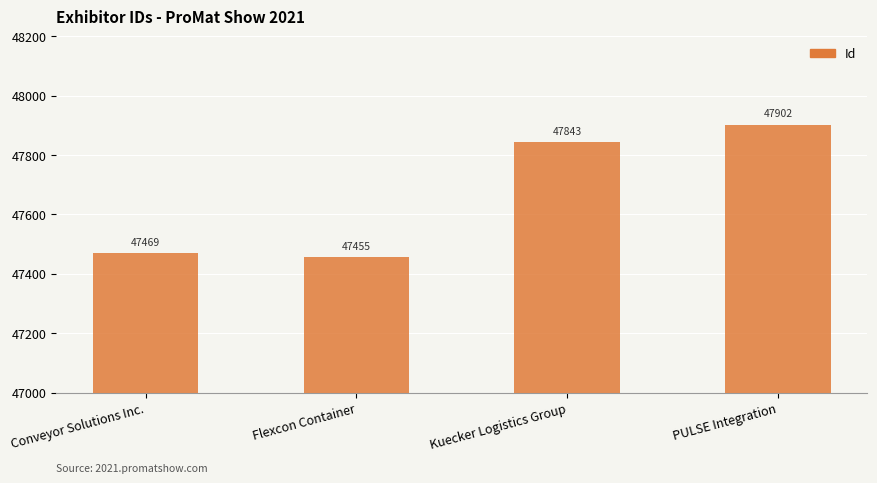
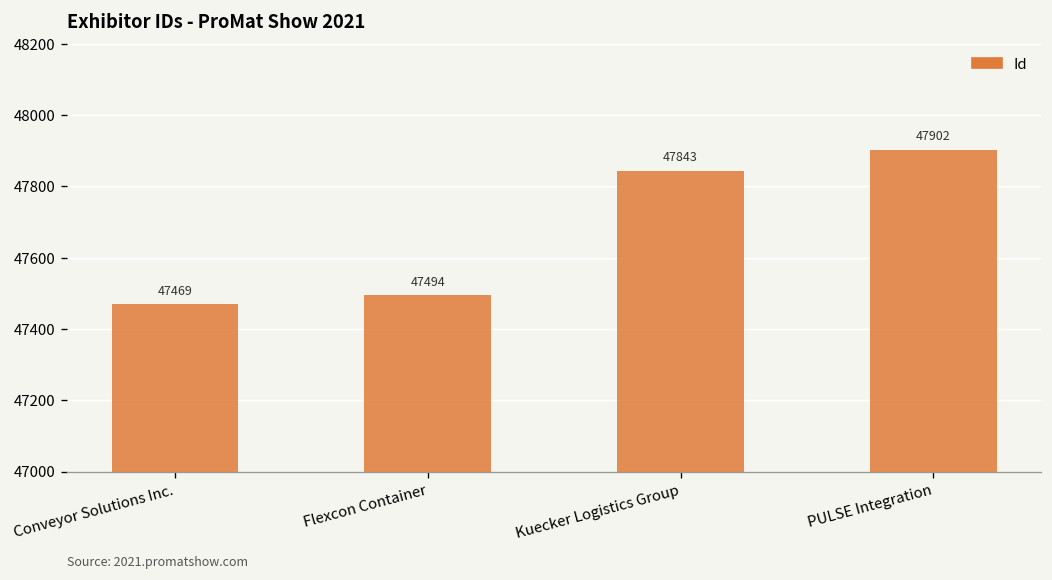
Flexcon Container: 47455 -> 47494
